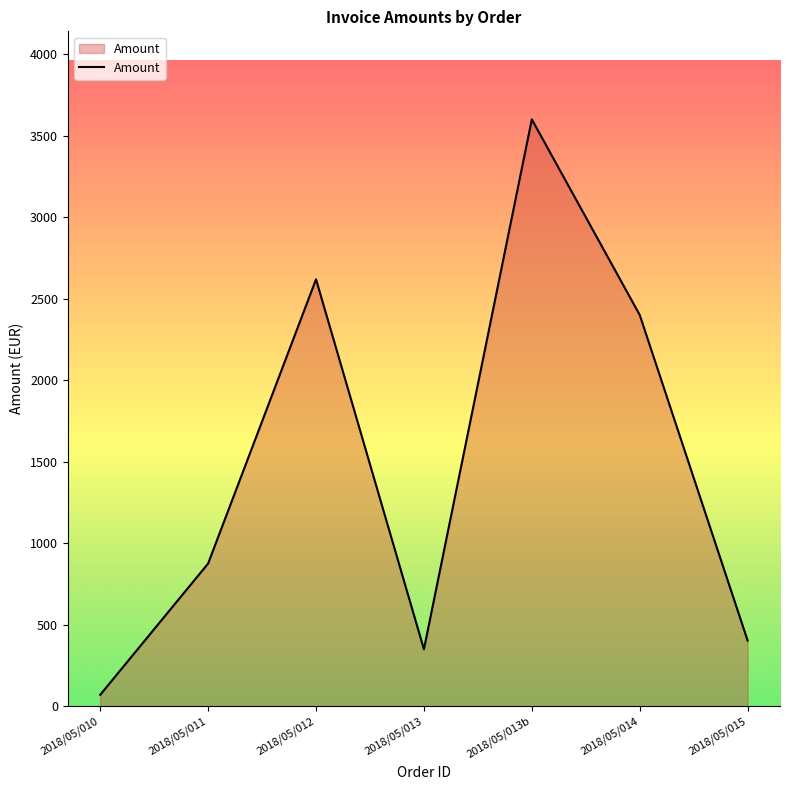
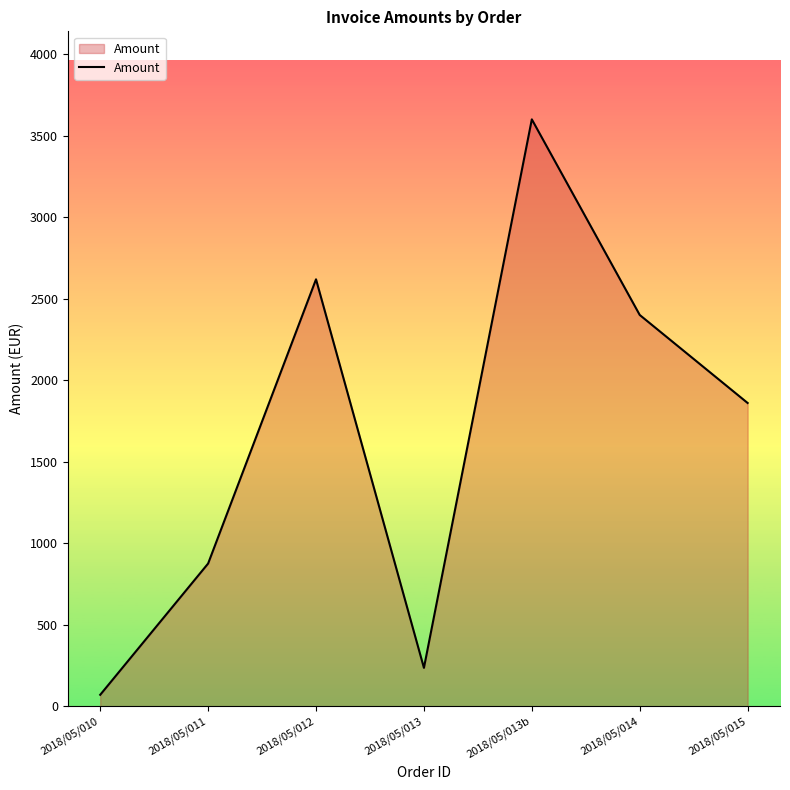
2018/05/013: 350 -> 240
2018/05/015: 400 -> 1860
